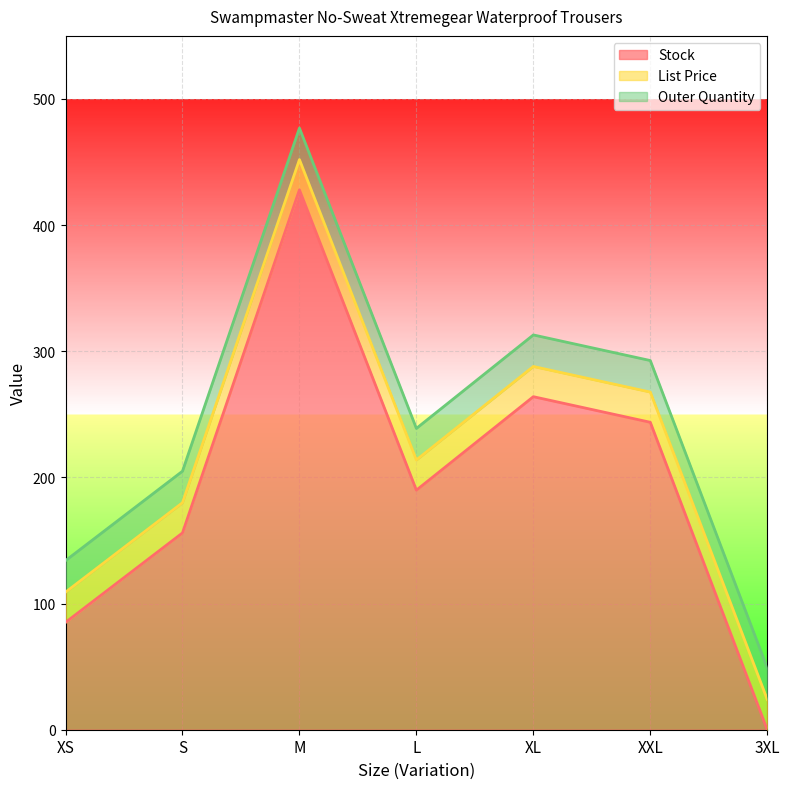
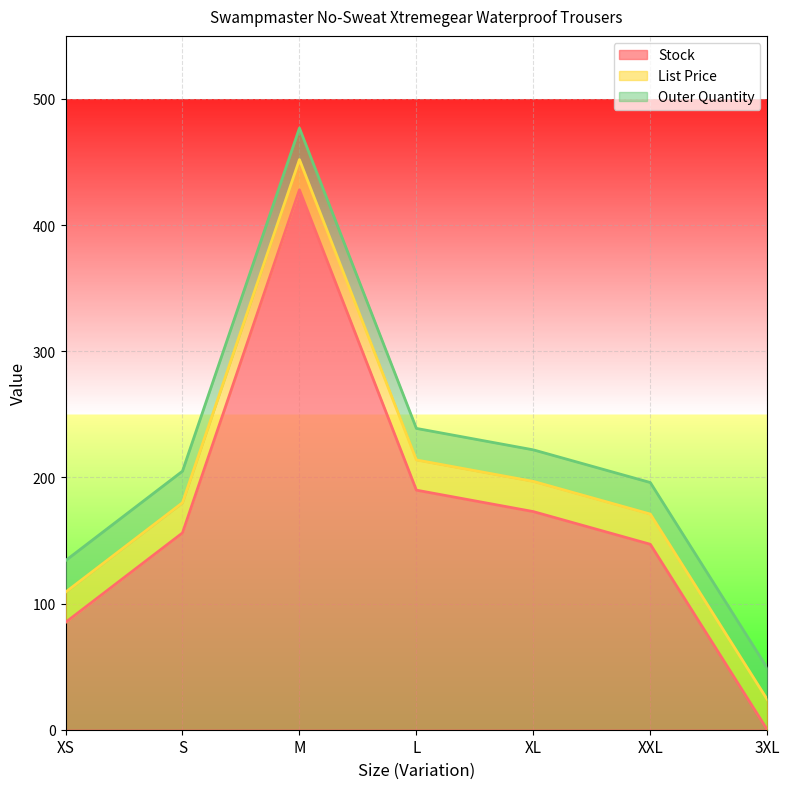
Stock, XL: 264 -> 173
Stock, XXL: 244 -> 147
